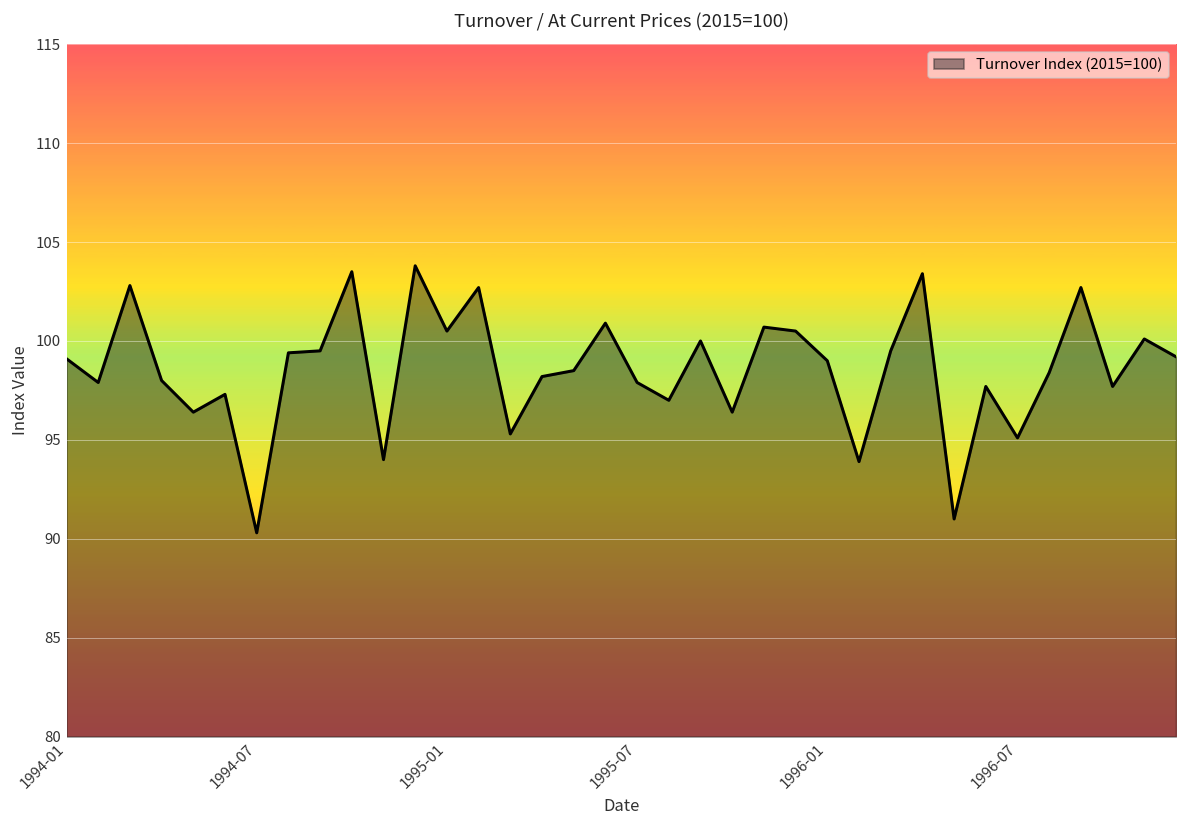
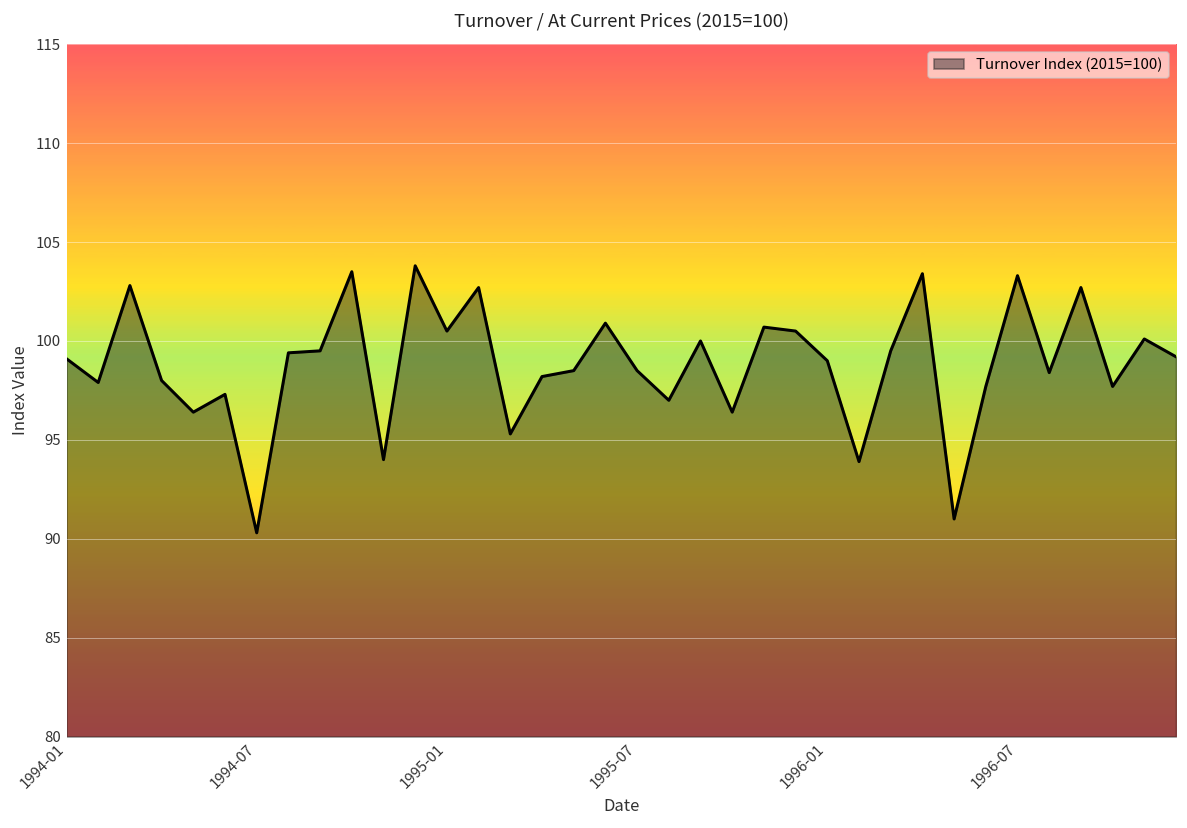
1995-07: 97.9 -> 98.5
1996-07: 95.1 -> 103.3
